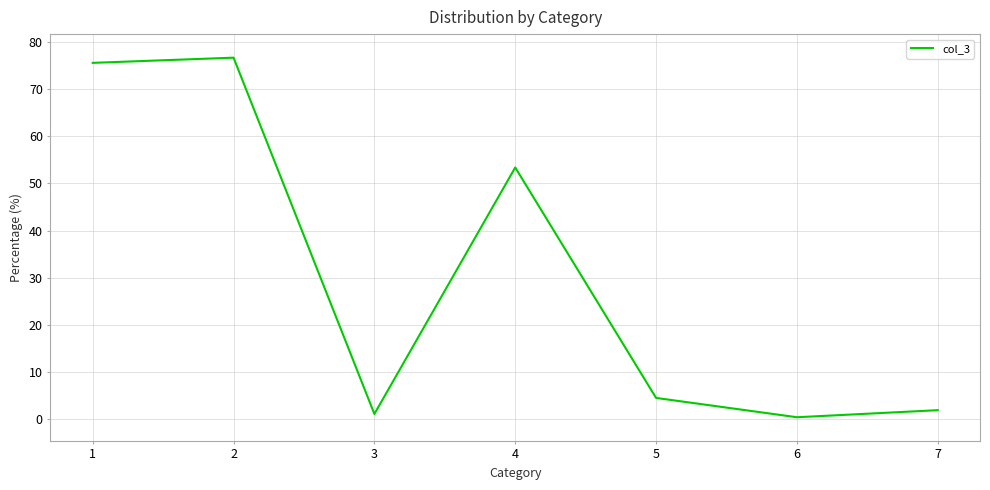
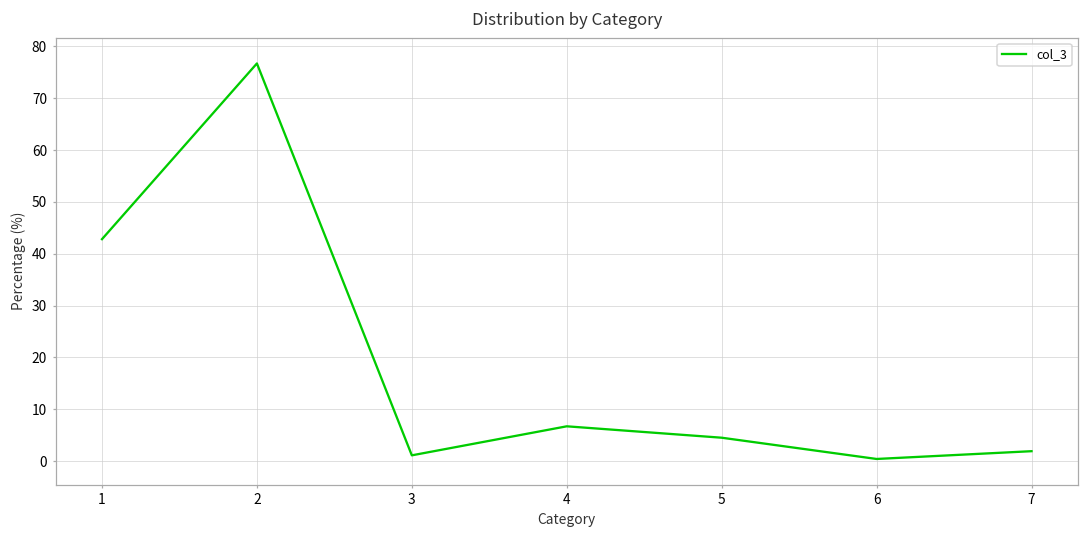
1: 76 -> 43
4: 53 -> 7
